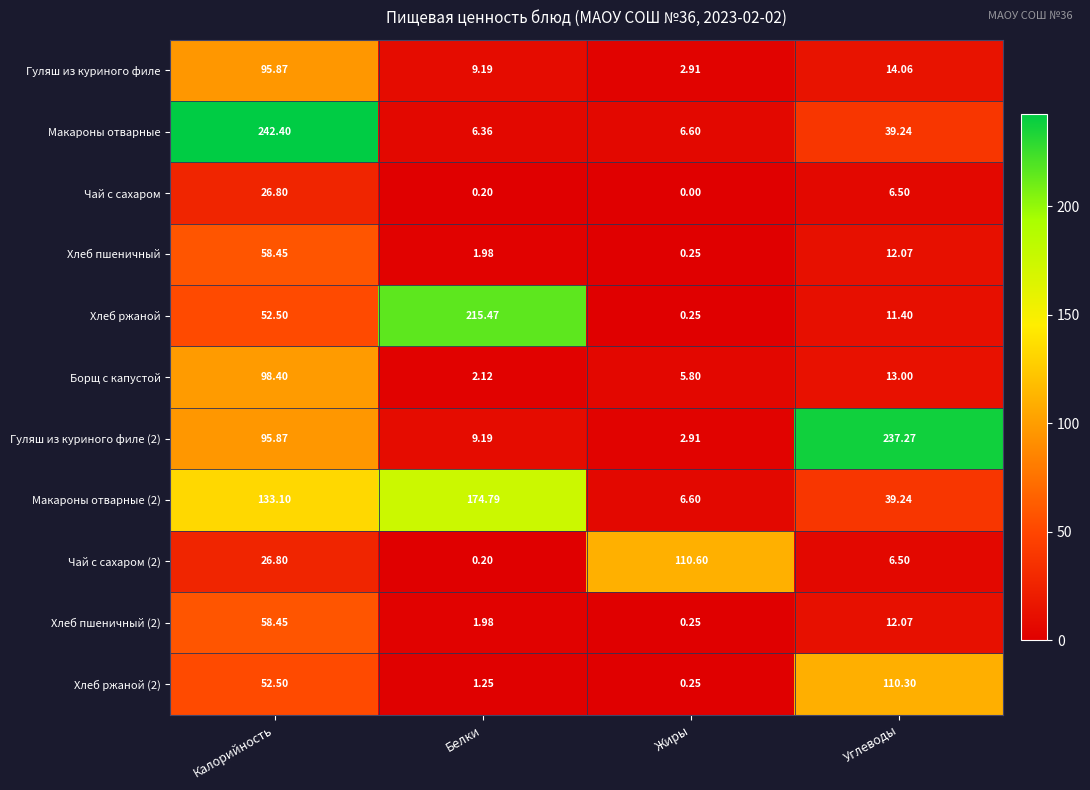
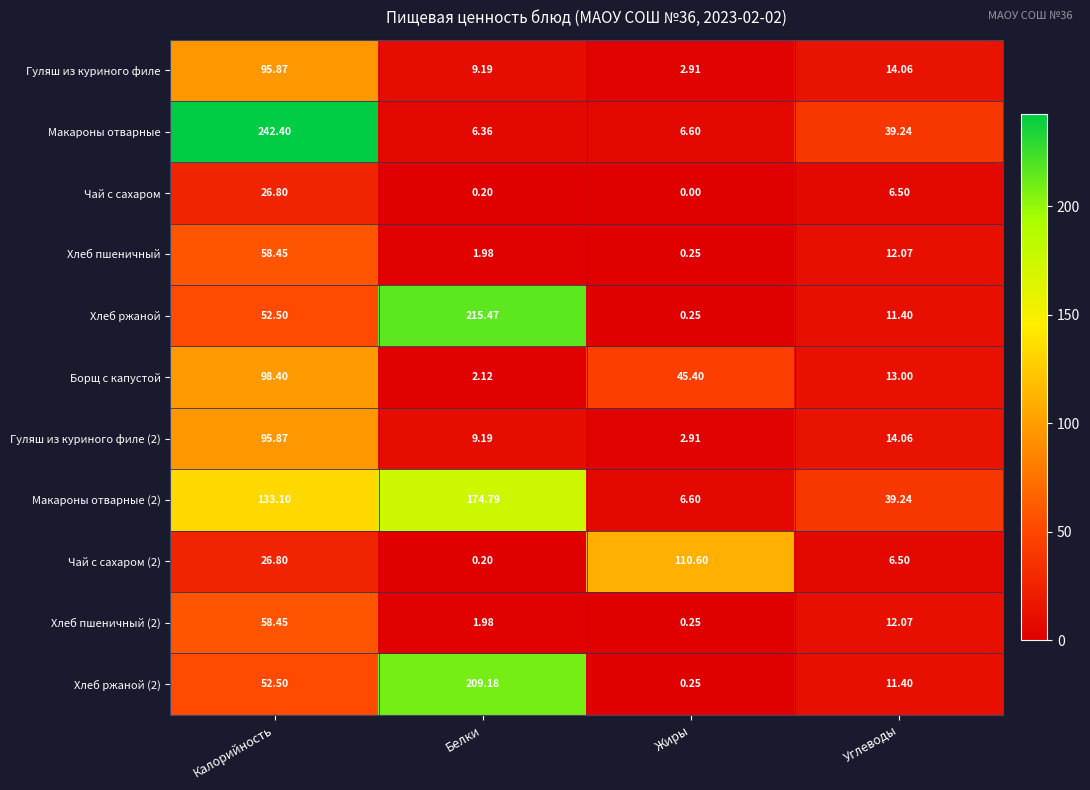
Борщ с капустой, Жиры: 5.80 -> 45.40
Гуляш из куриного филе (2), Углеводы: 237.27 -> 14.06
Хлеб ржаной (2), Белки: 1.25 -> 209.18
Хлеб ржаной (2), Углеводы: 110.30 -> 11.40
